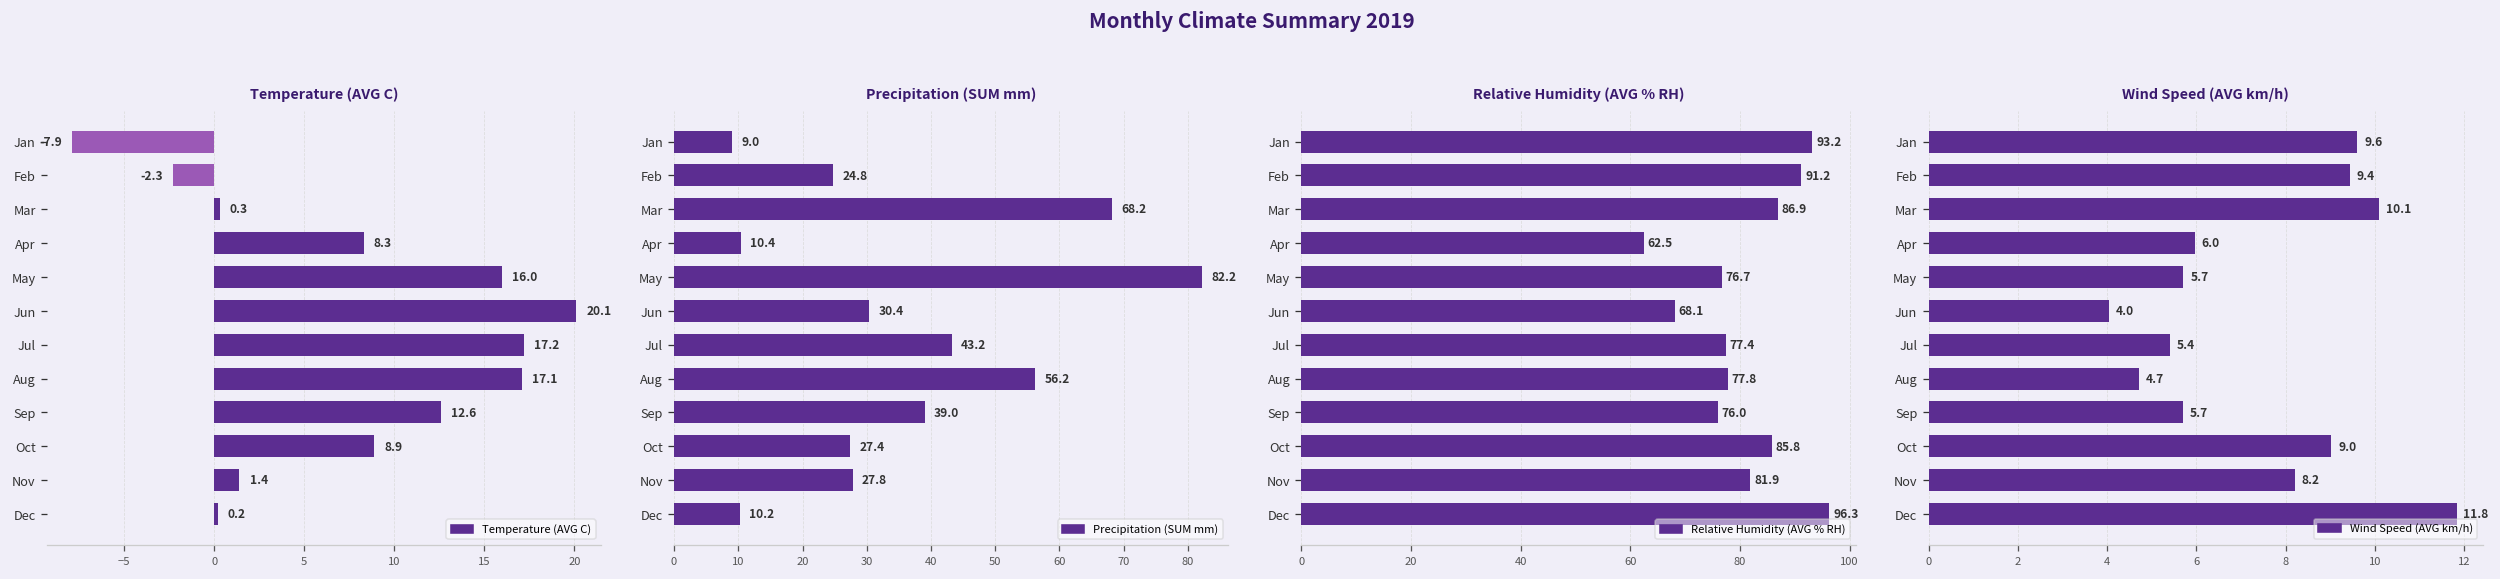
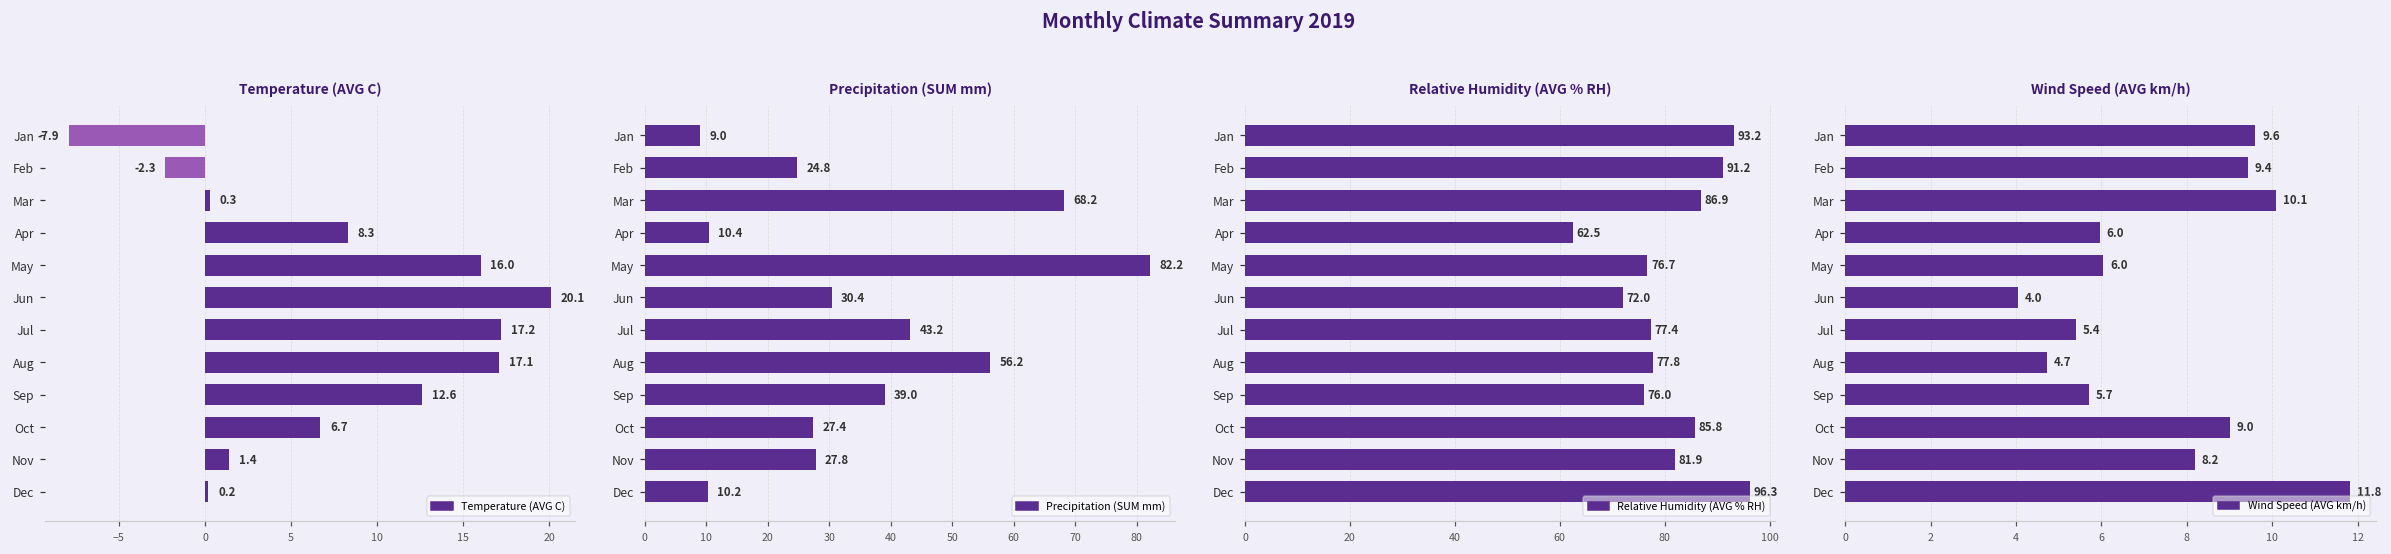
Temperature (AVG C), Oct: 8.9 -> 6.7
Relative Humidity (AVG % RH), Jun: 68.1 -> 72.0
Wind Speed (AVG km/h), May: 5.7 -> 6.0
